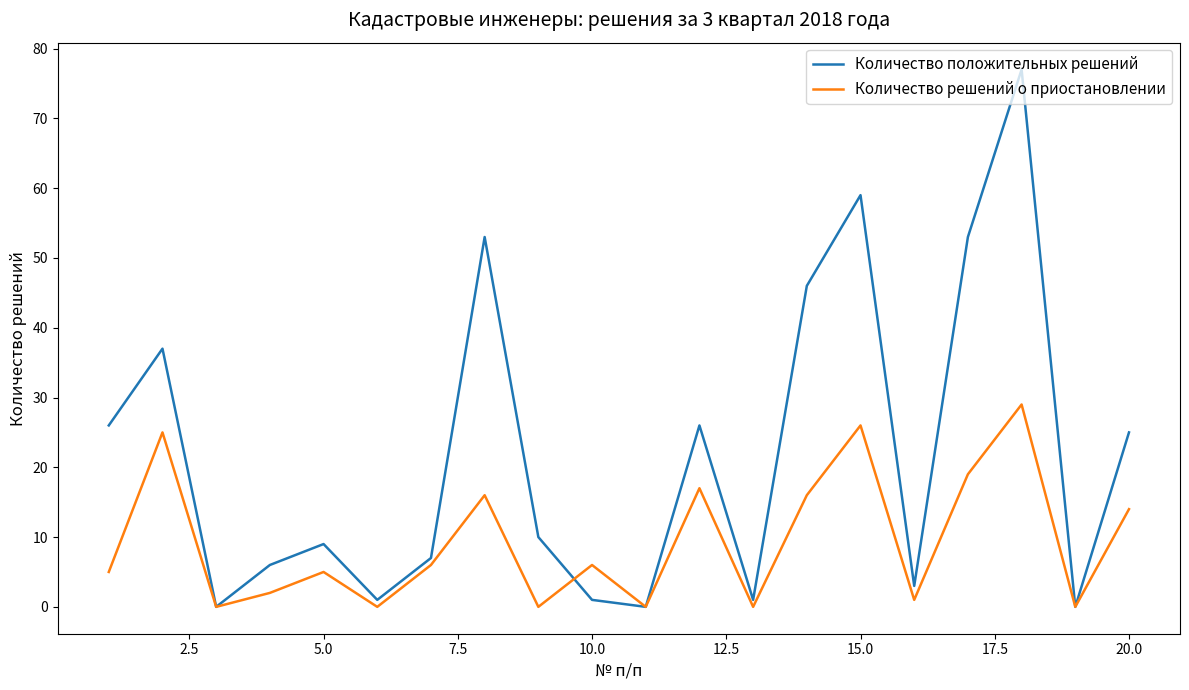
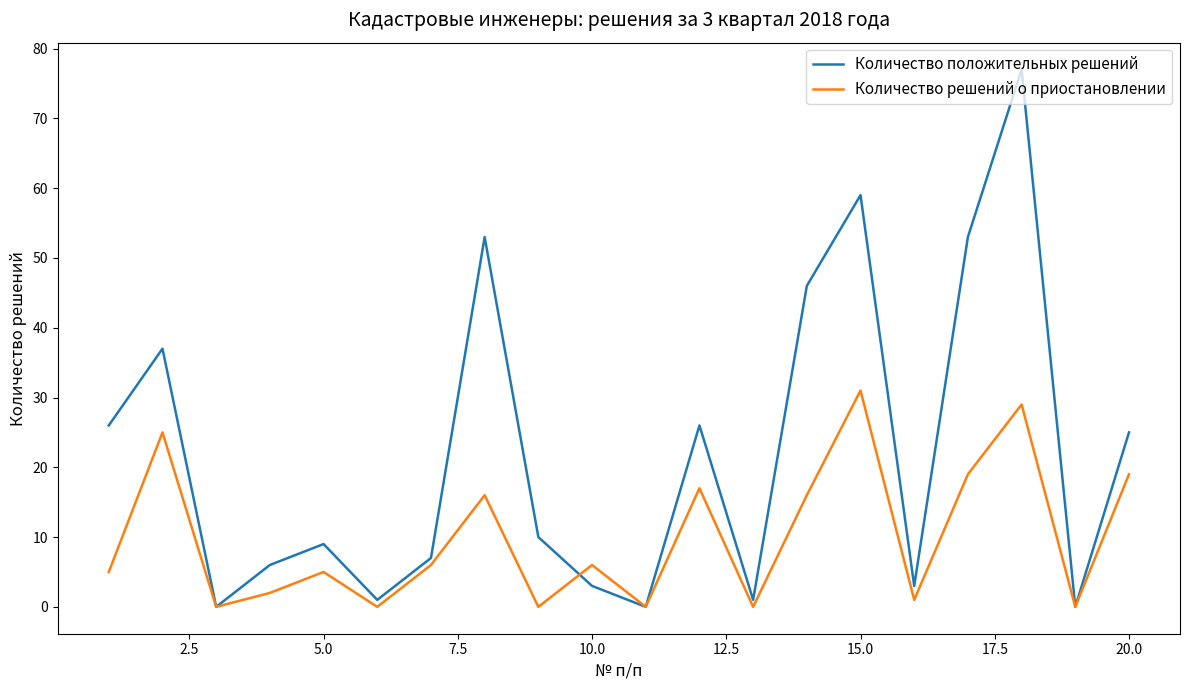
Количество положительных решений, 10.0: 1 -> 3
Количество решений о приостановлении, 15.0: 26 -> 31
Количество решений о приостановлении, 20.0: 14 -> 19
